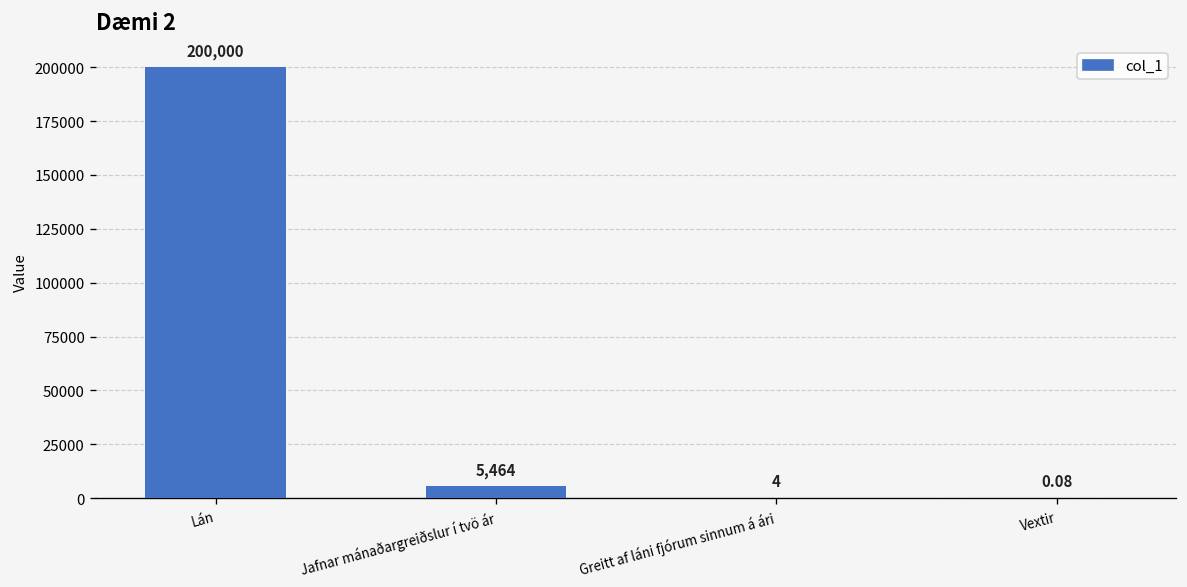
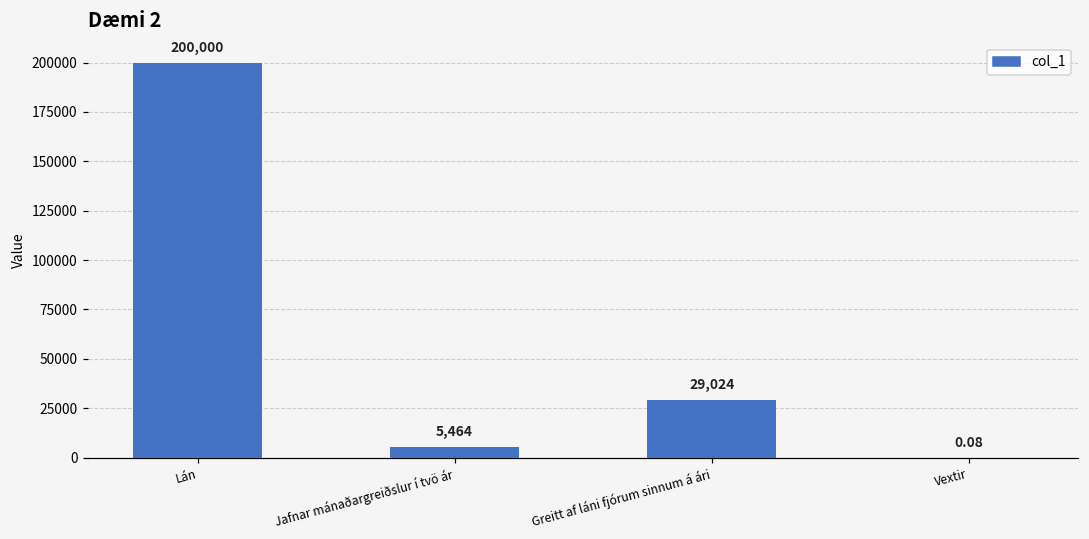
Greitt af láni fjórum sinnum á ári: 4 -> 29,024
